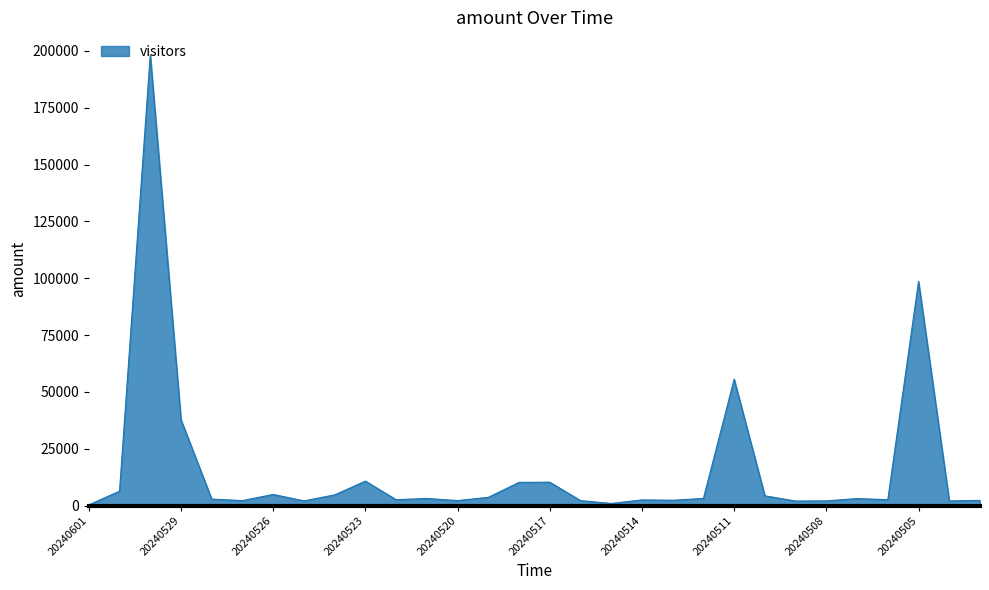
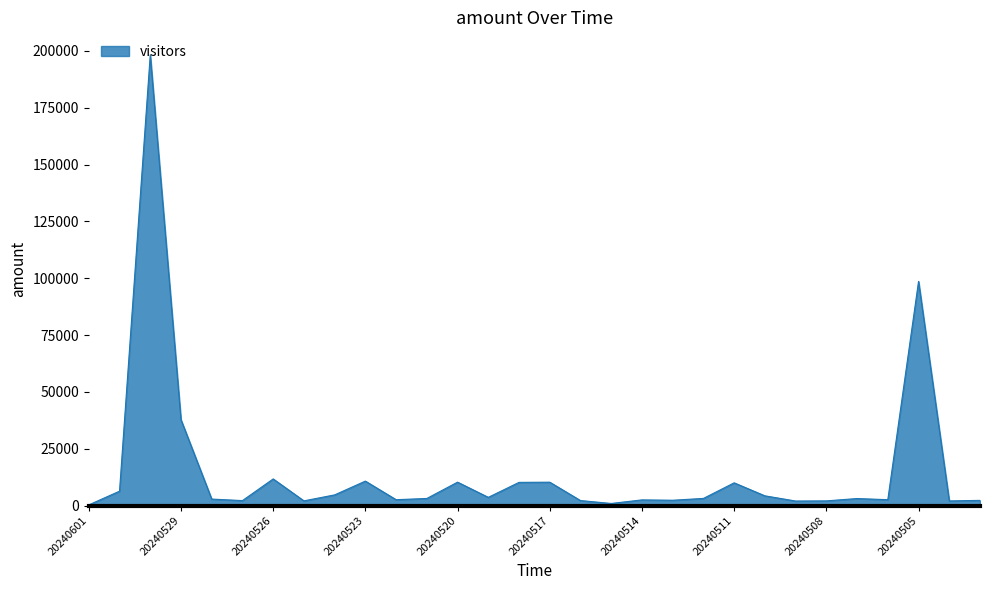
20240526: 5000 -> 12000
20240520: 2000 -> 10000
20240511: 56000 -> 10000
